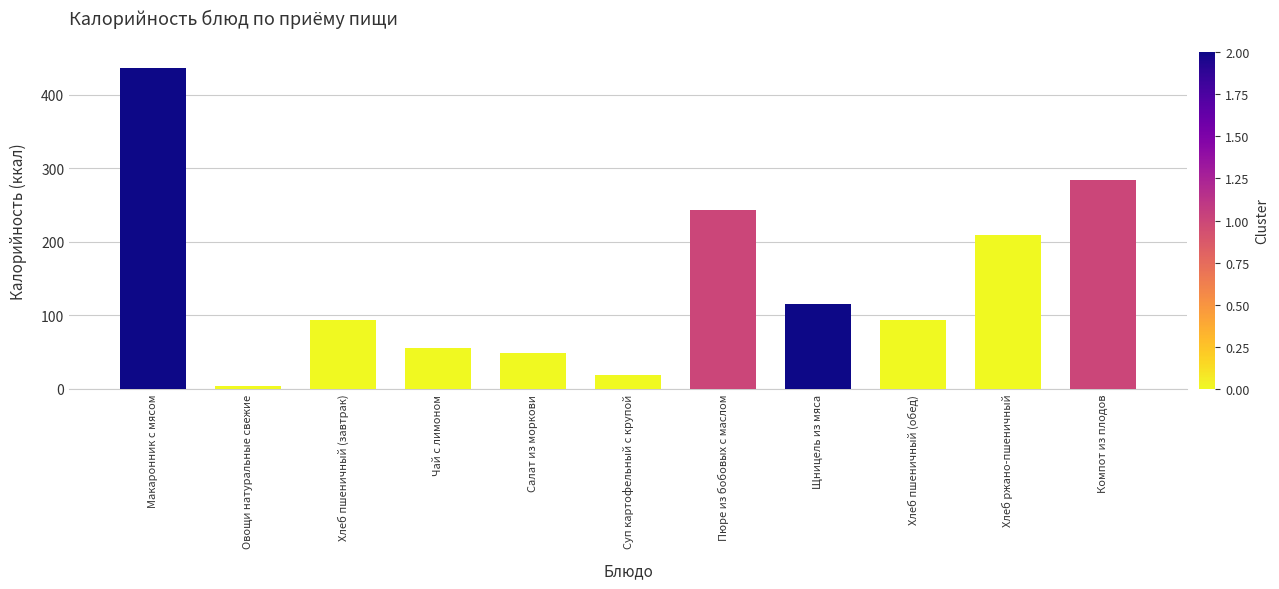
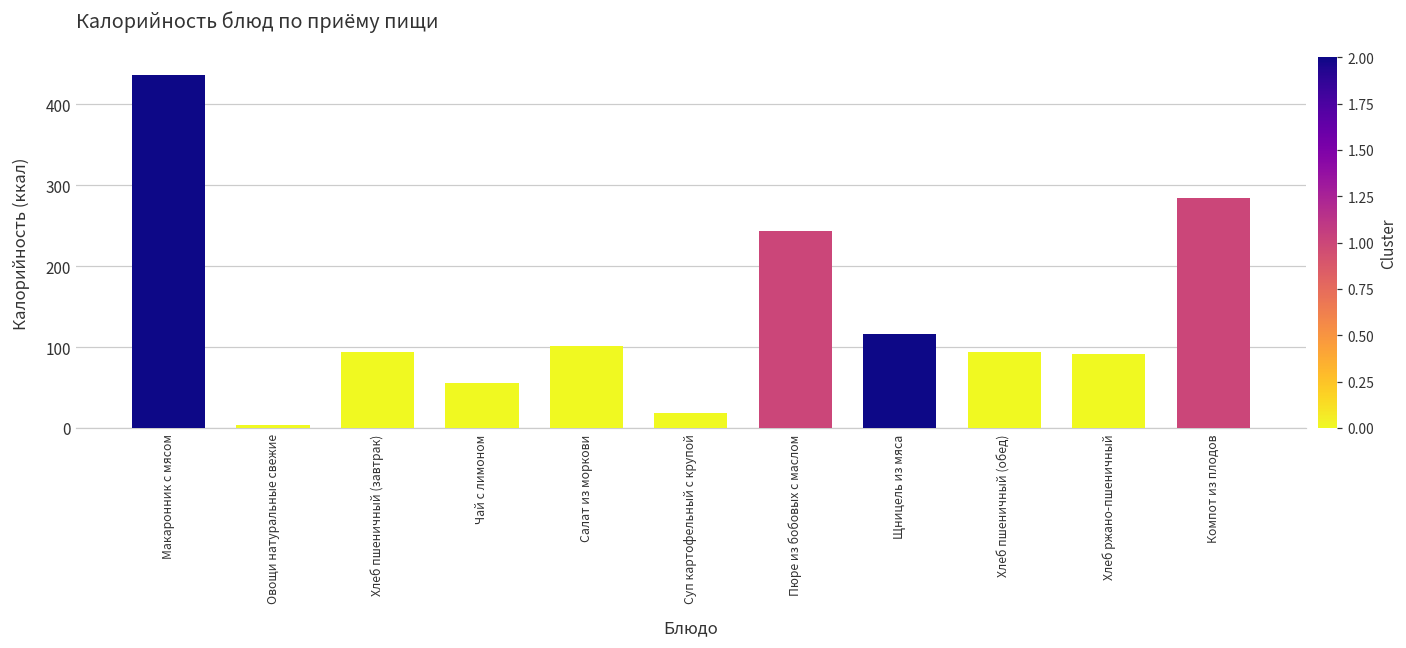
Салат из моркови: 50 -> 100
Хлеб ржано-пшеничный: 210 -> 90
